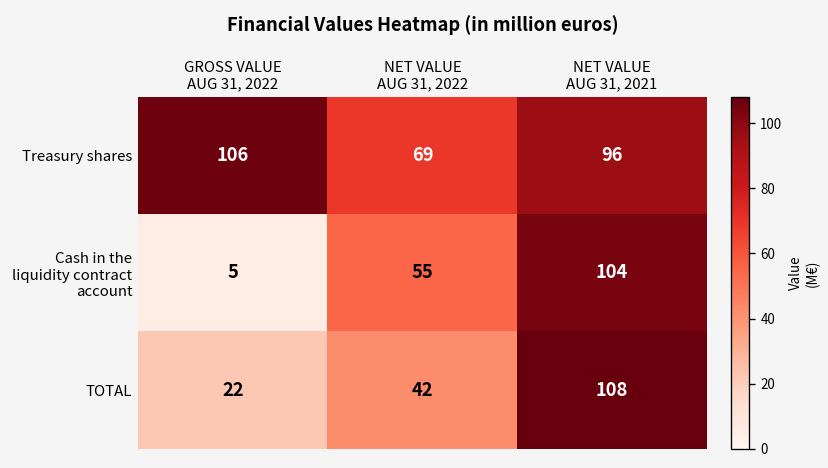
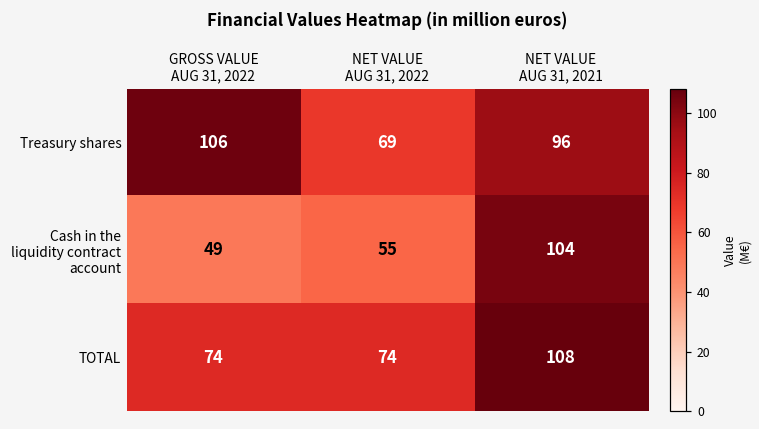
Cash in the liquidity contract account, GROSS VALUE AUG 31, 2022: 5 -> 49
TOTAL, GROSS VALUE AUG 31, 2022: 22 -> 74
TOTAL, NET VALUE AUG 31, 2022: 42 -> 74
